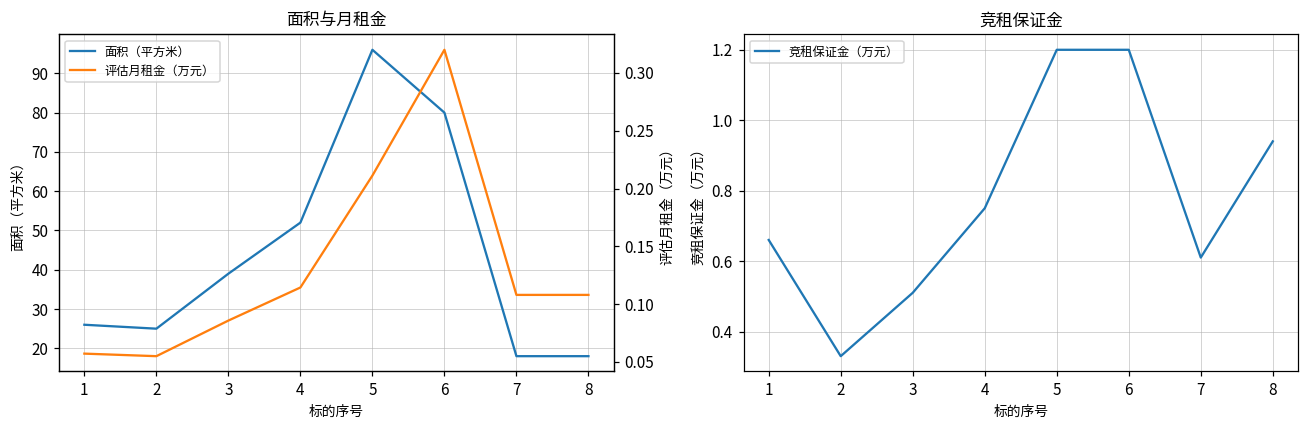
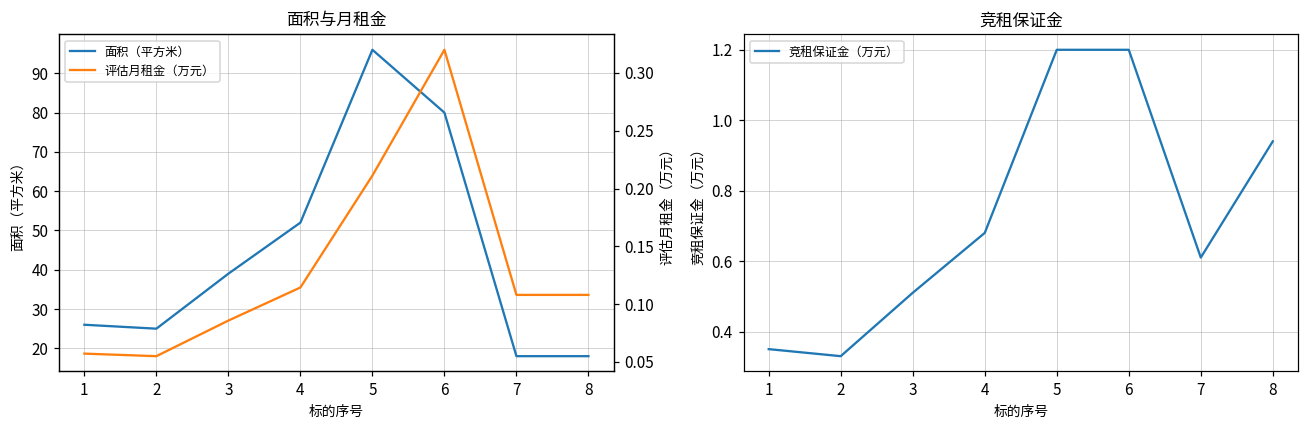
竞租保证金, 1: 0.66 -> 0.35
竞租保证金, 4: 0.75 -> 0.68
